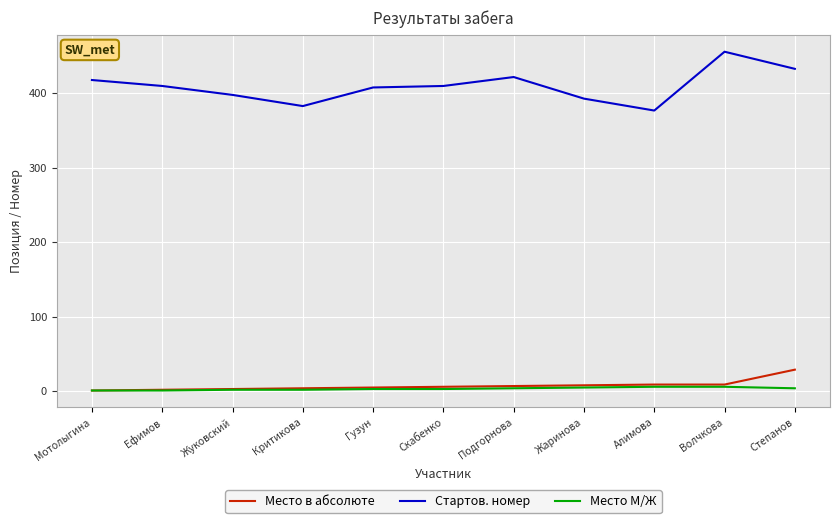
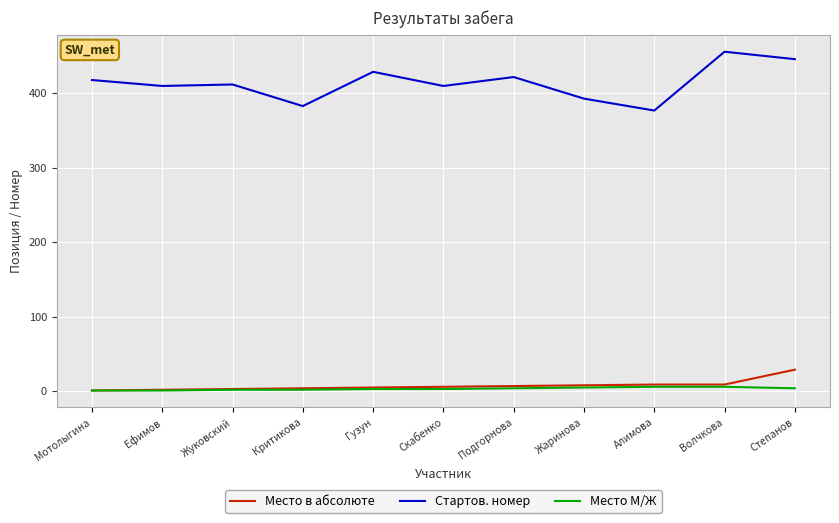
Стартов. номер, Жуковский: 400 -> 410
Стартов. номер, Гузун: 410 -> 430
Стартов. номер, Степанов: 430 -> 450
